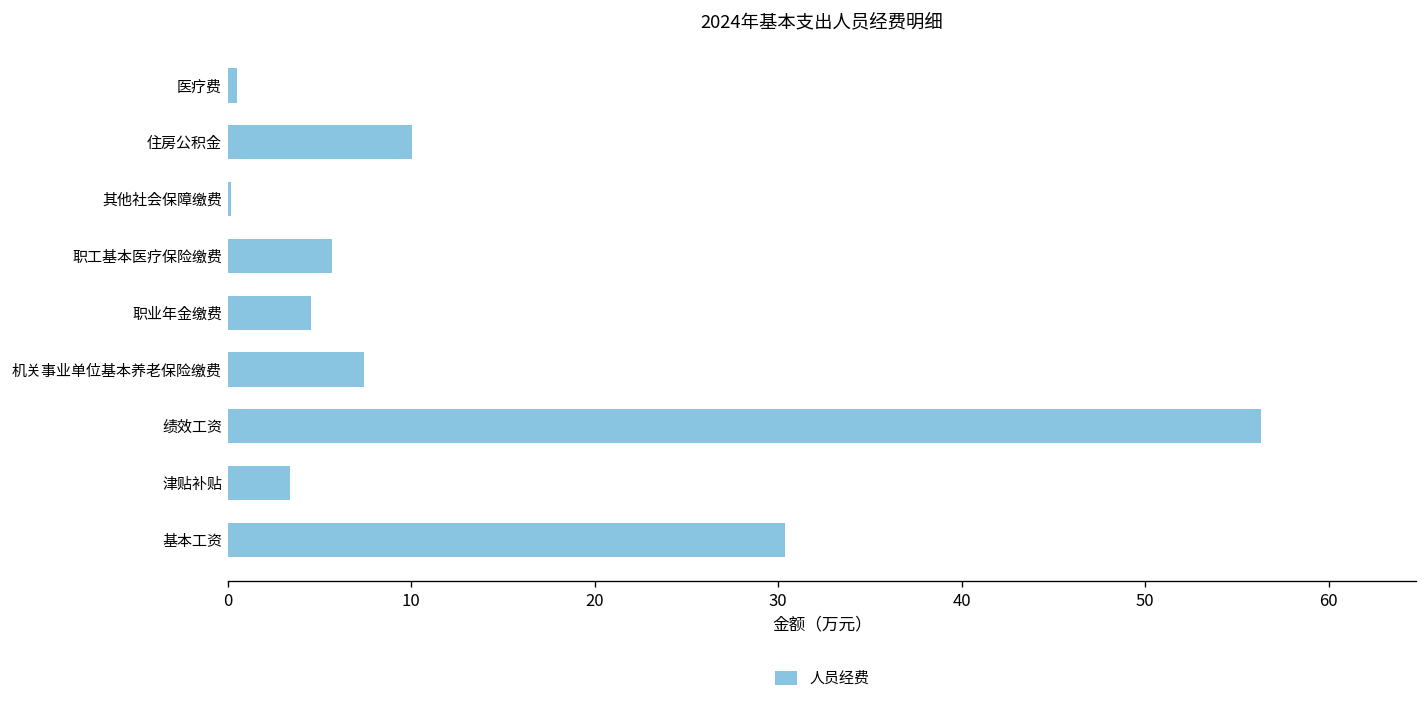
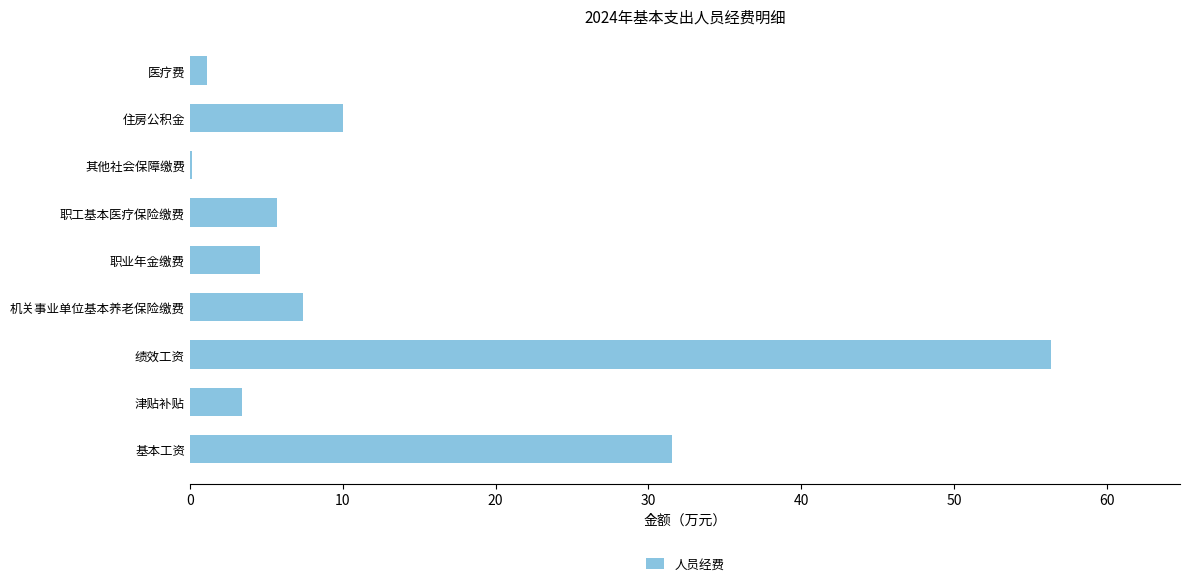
医疗费: 0.5 -> 1.1
基本工资: 30.4 -> 31.5
